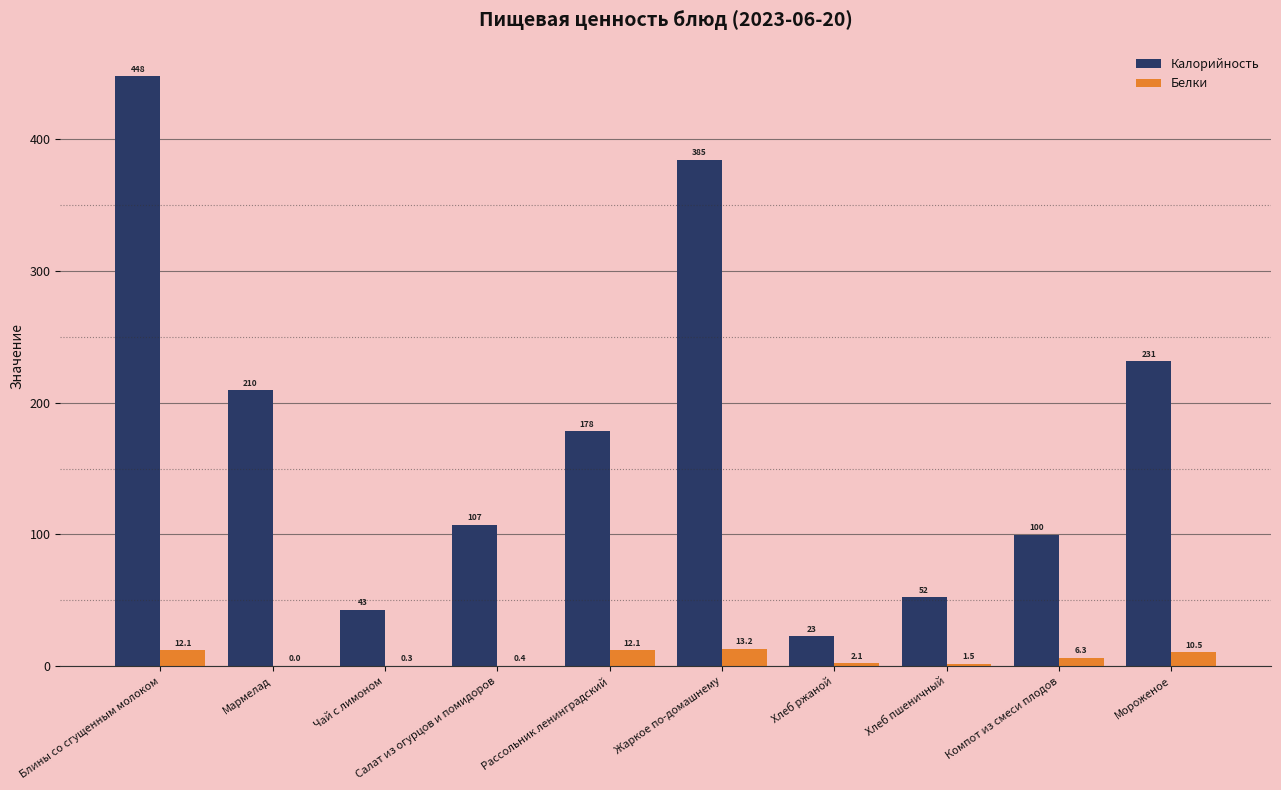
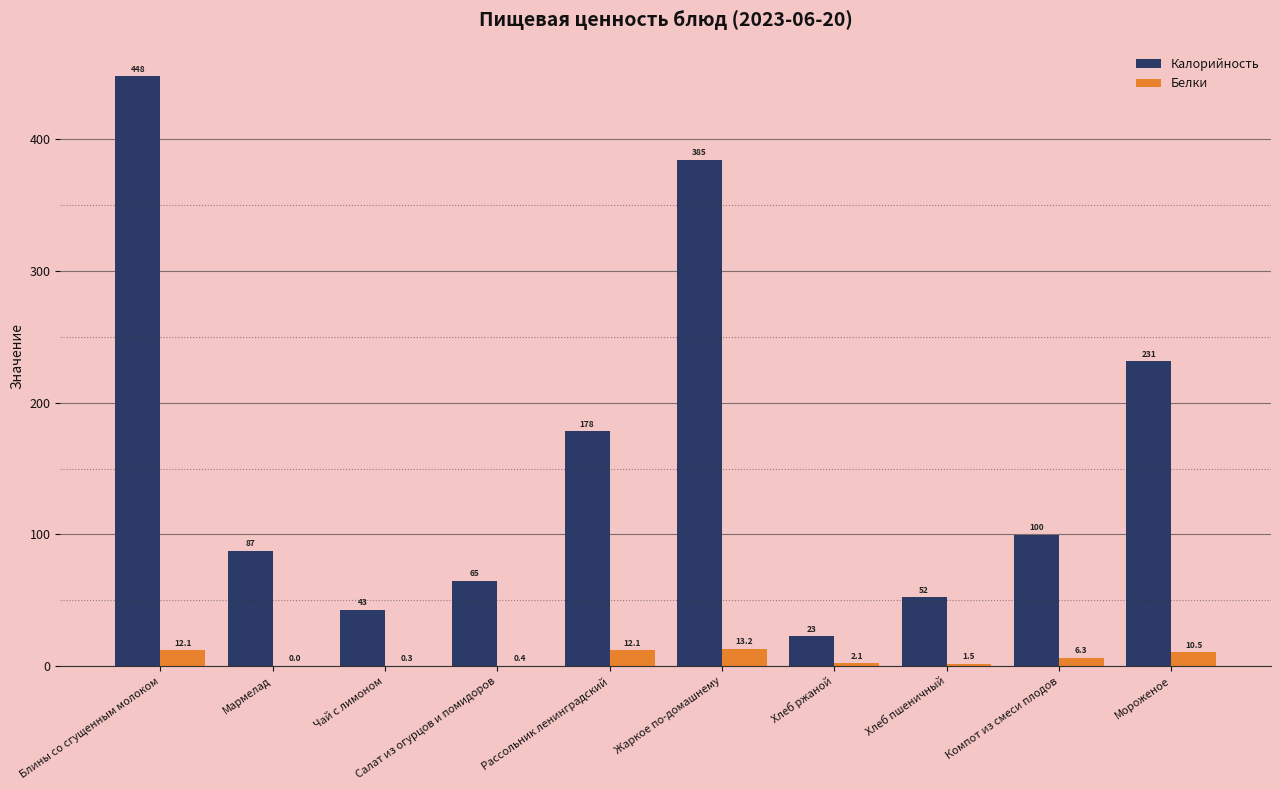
Калорийность, Мармелад: 210 -> 87
Калорийность, Салат из огурцов и помидоров: 107 -> 65
